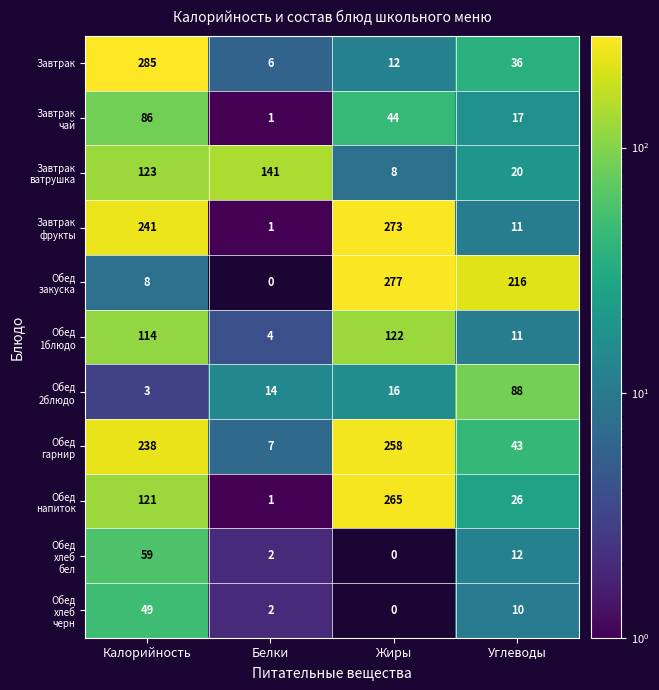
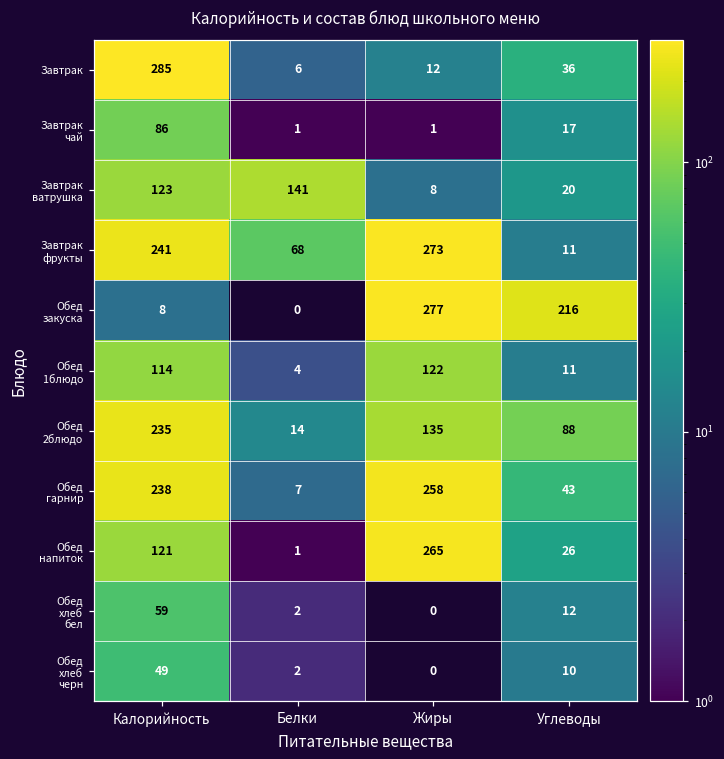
Завтрак чай, Жиры: 44 -> 1
Завтрак фрукты, Белки: 1 -> 68
Обед 2блюдо, Калорийность: 3 -> 235
Обед 2блюдо, Жиры: 16 -> 135
